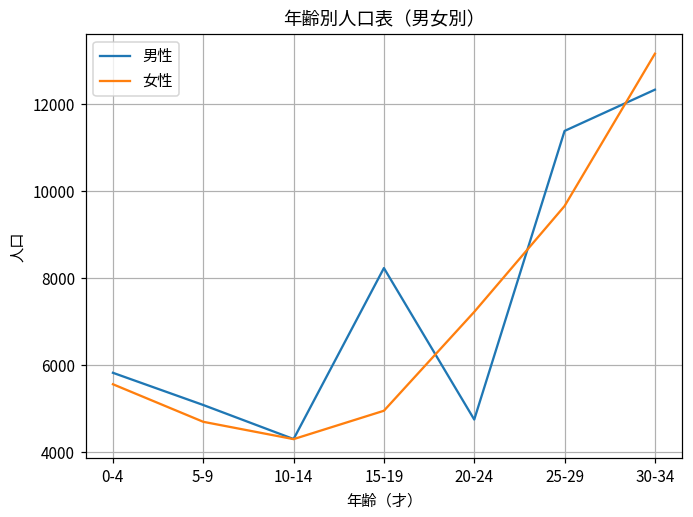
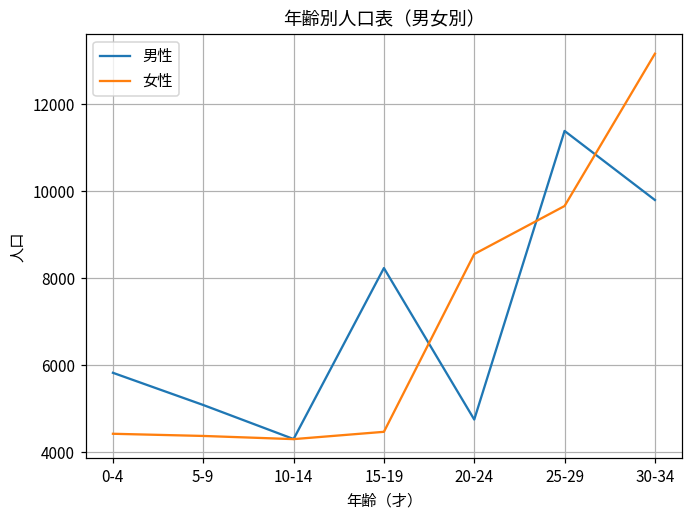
女性, 0-4: 5600 -> 4400
女性, 5-9: 4700 -> 4400
女性, 15-19: 5000 -> 4500
女性, 20-24: 7200 -> 8600
男性, 30-34: 12300 -> 9800
